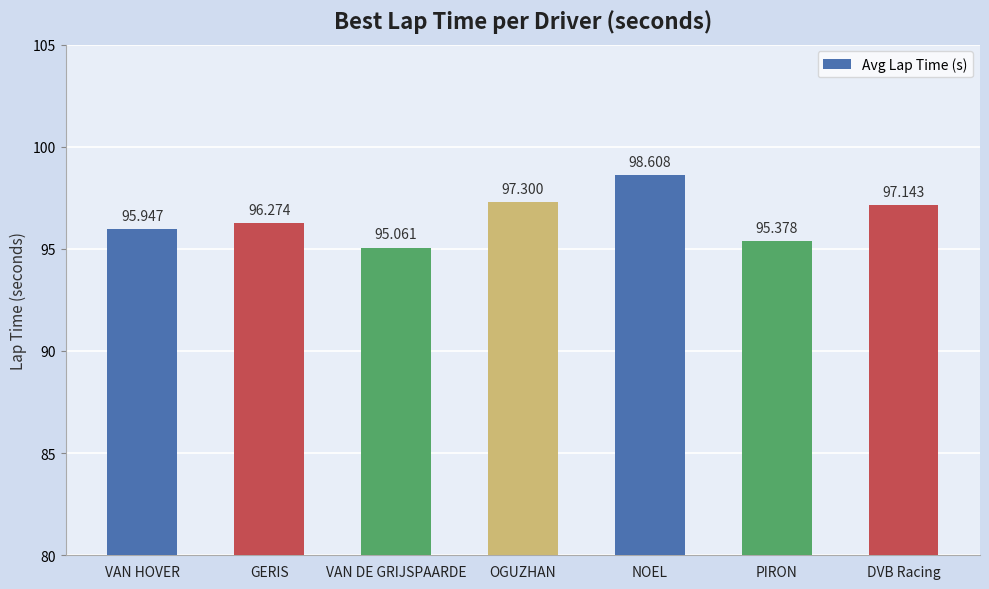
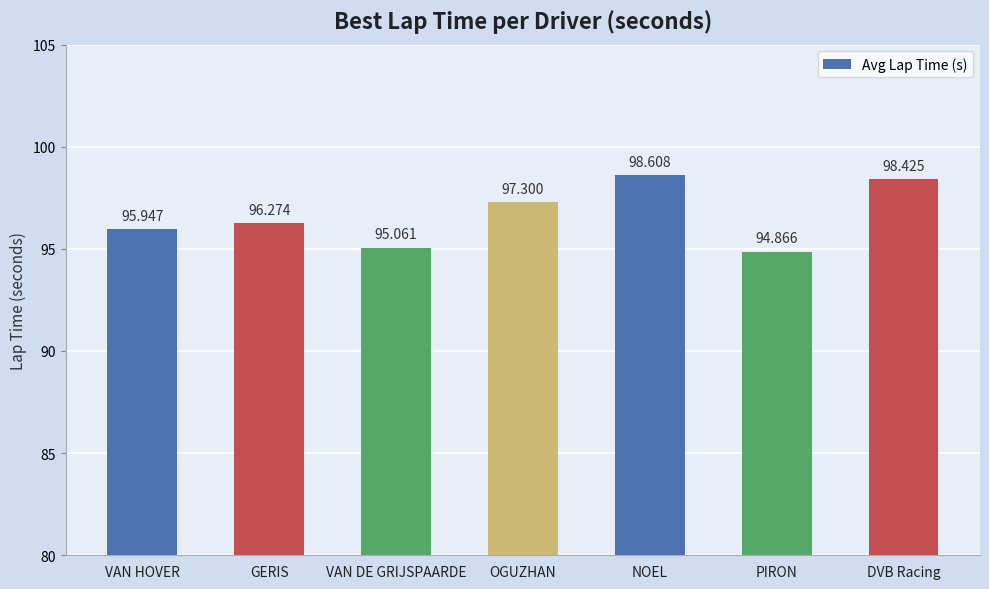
PIRON: 95.378 -> 94.866
DVB Racing: 97.143 -> 98.425
